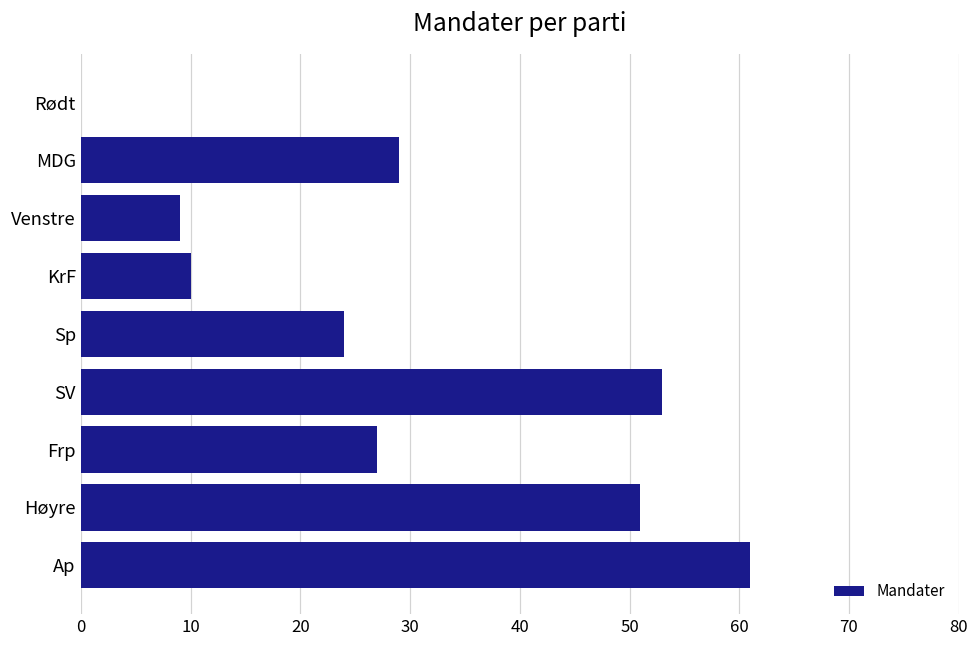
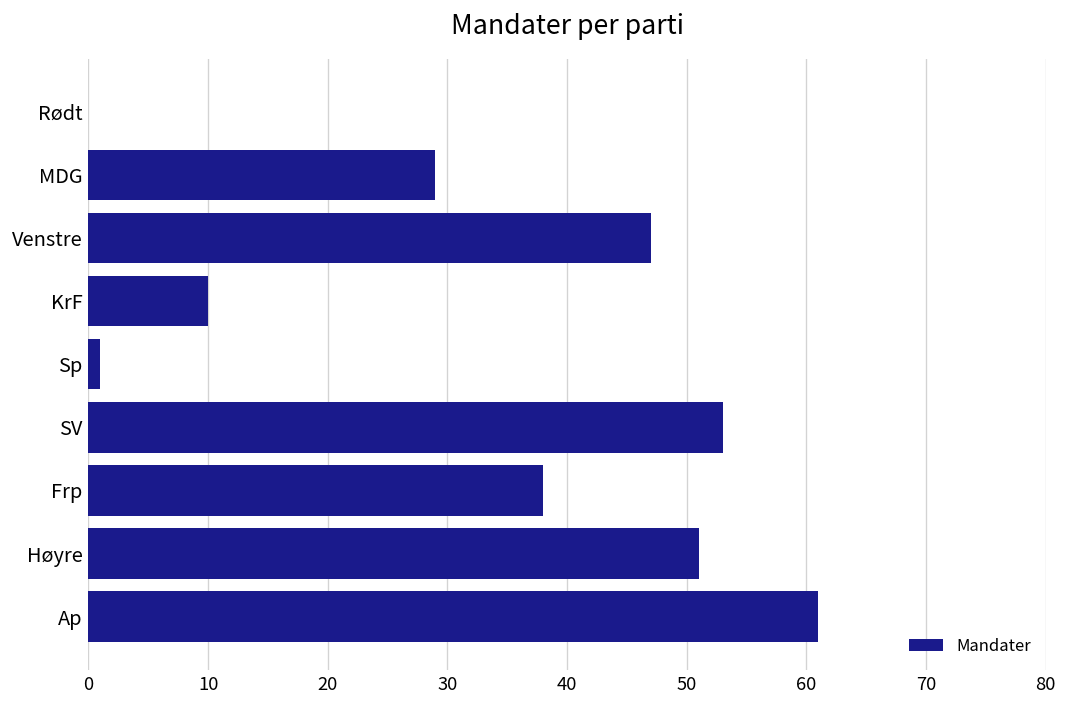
Venstre: 9 -> 47
Sp: 24 -> 1
Frp: 27 -> 38
